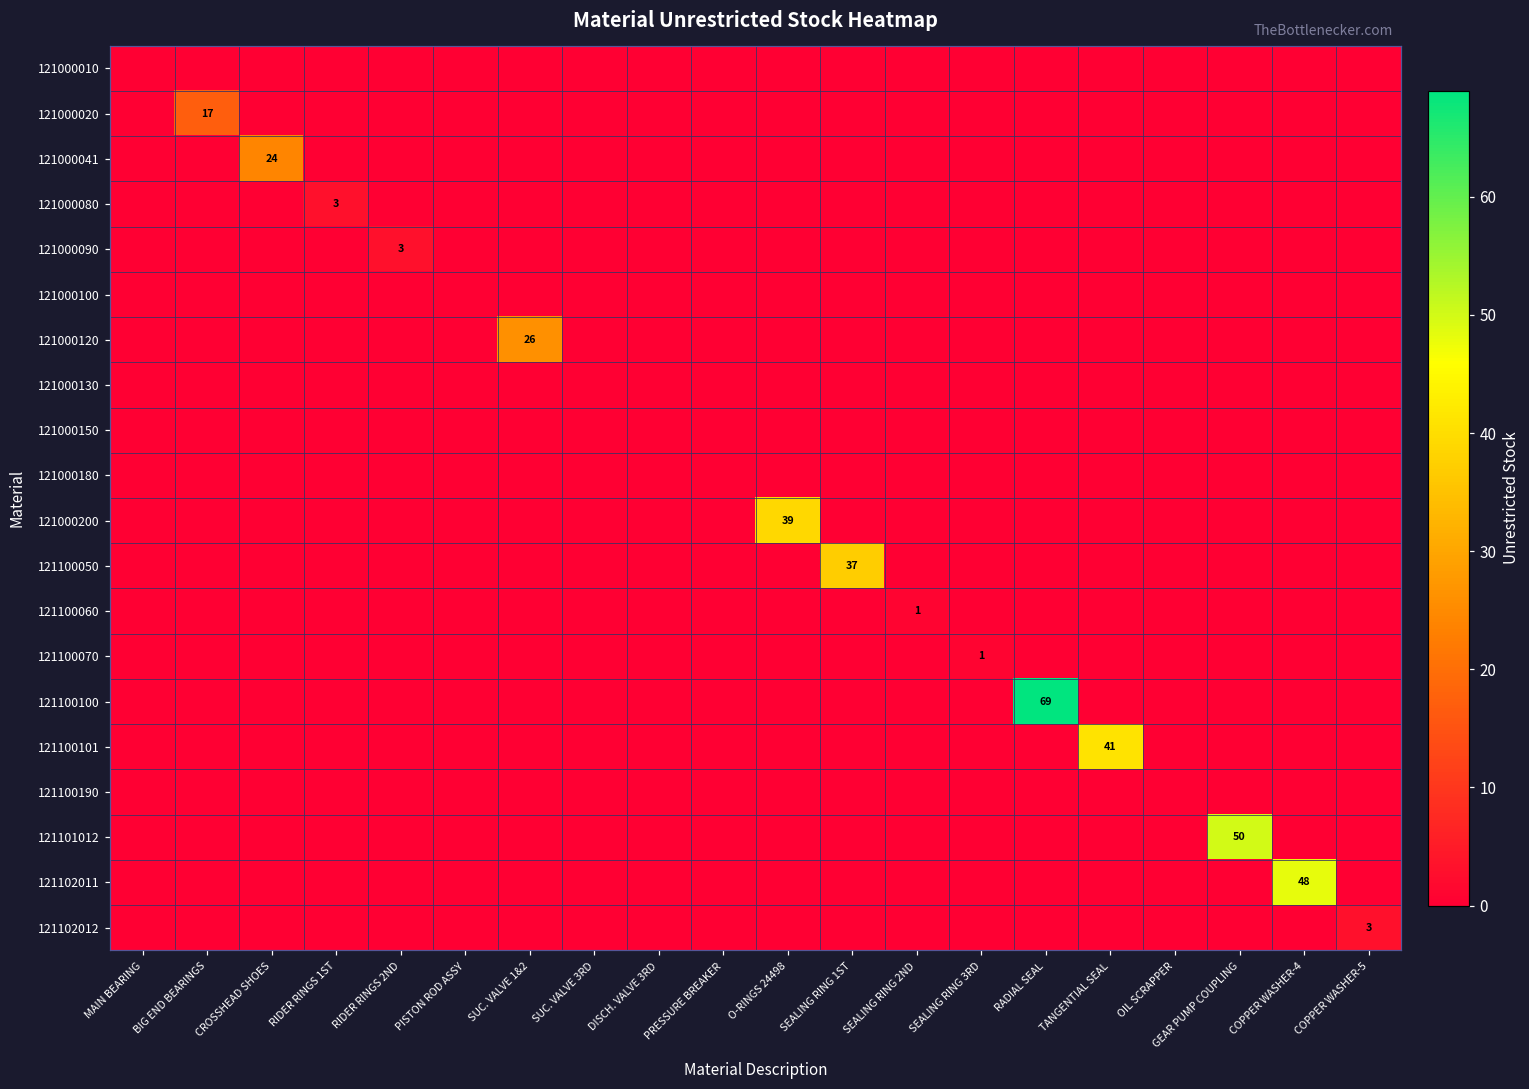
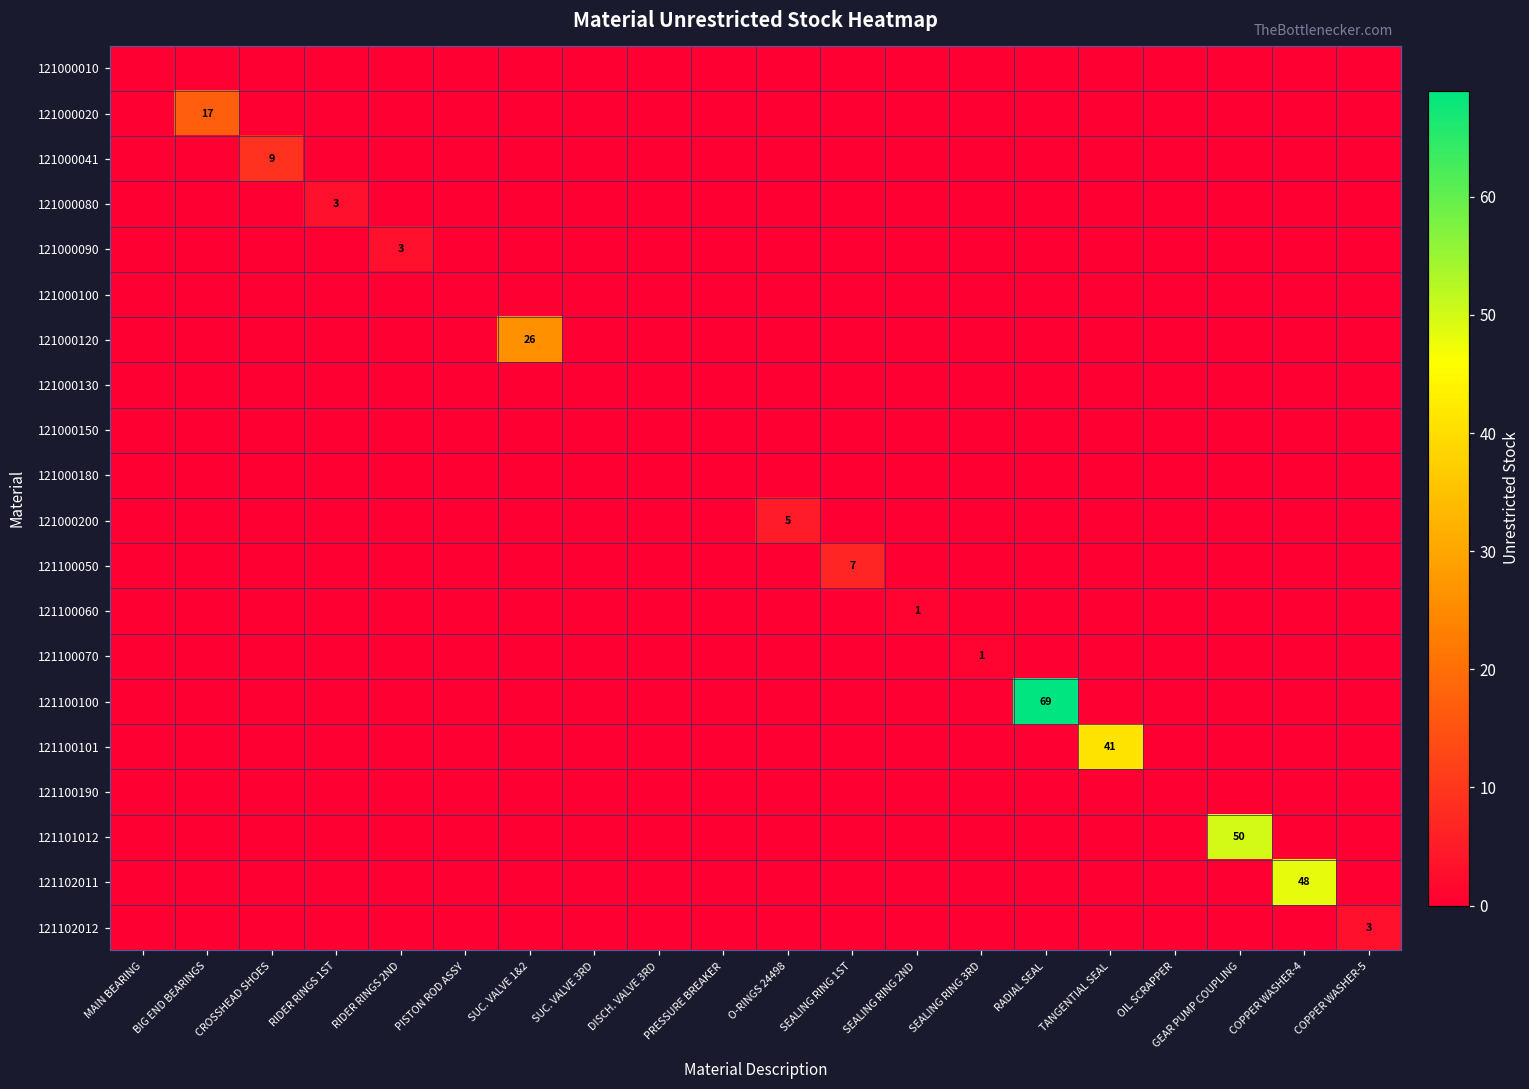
121000041, CROSSHEAD SHOES: 24 -> 9
121000200, O-RINGS 24498: 39 -> 5
121100050, SEALING RING 1ST: 37 -> 7
